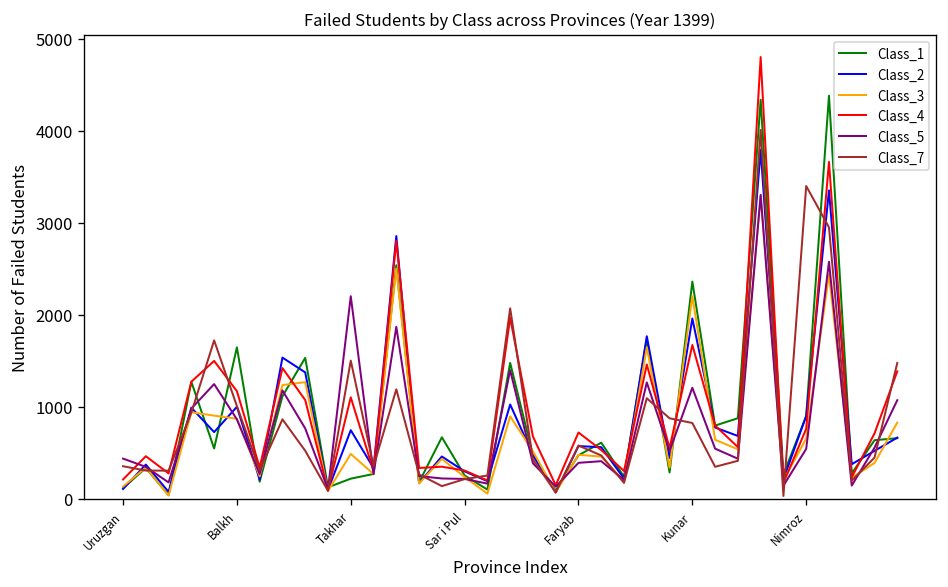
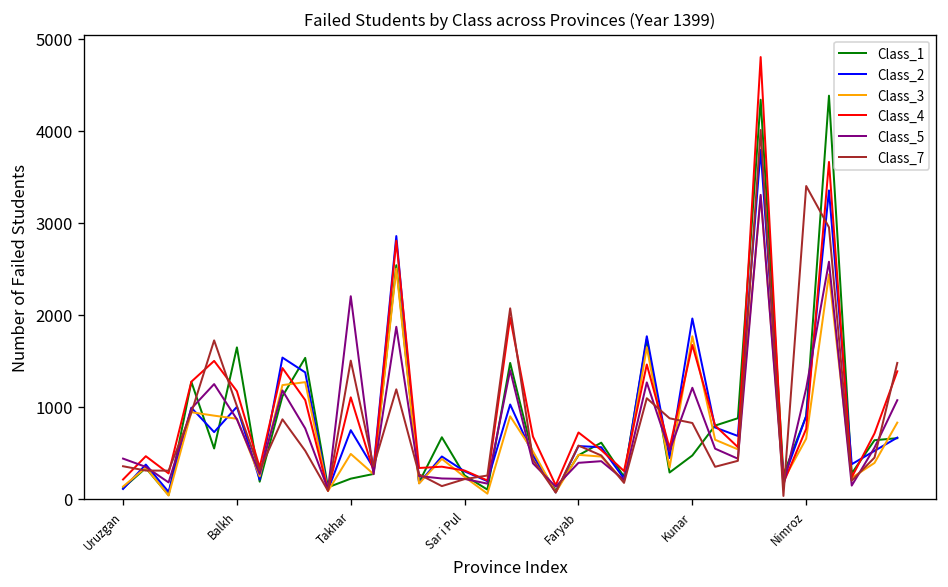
Class_1, Kunar: 2400 -> 500
Class_3, Kunar: 2200 -> 1800
Class_5, Nimroz: 500 -> 1200
